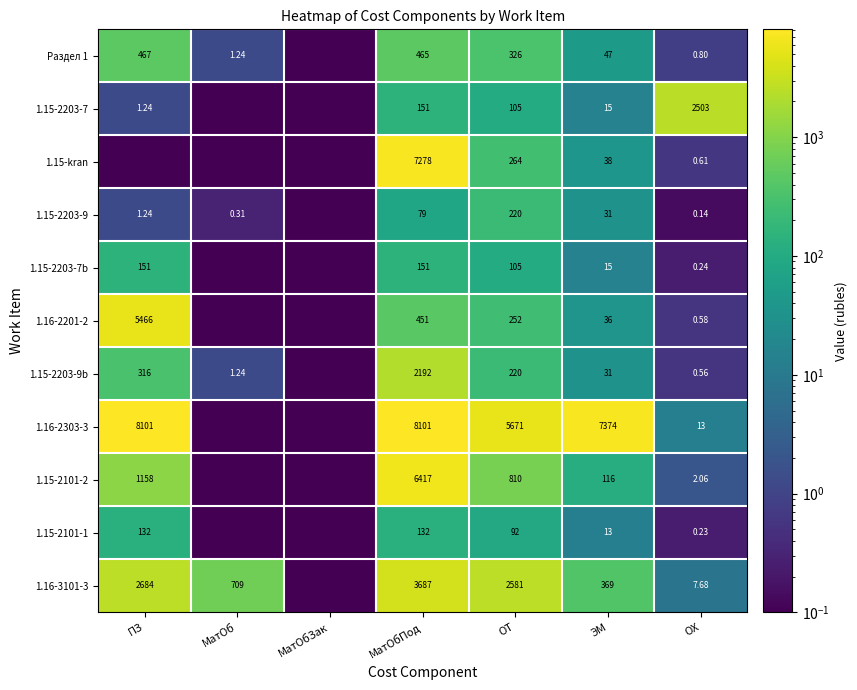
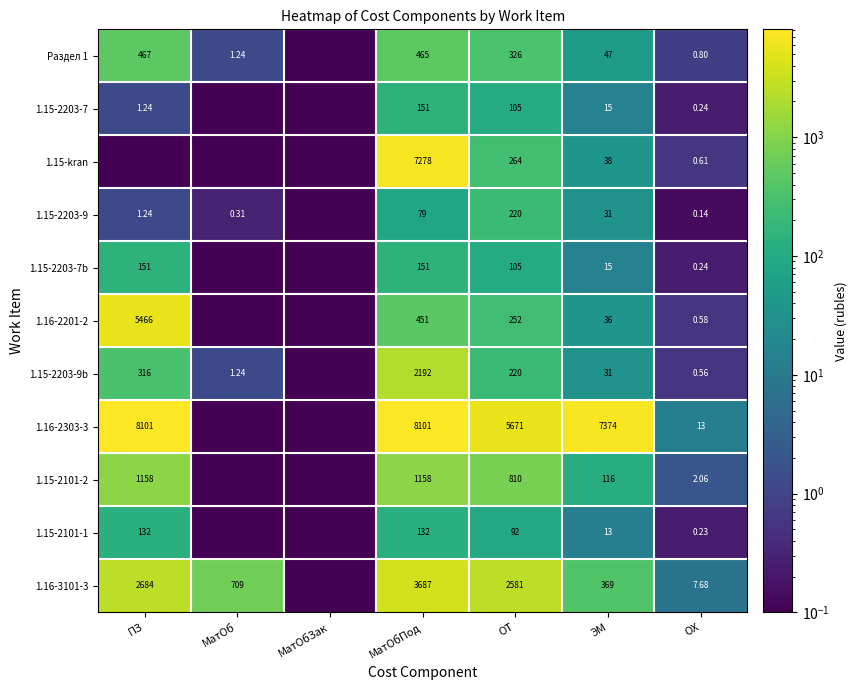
1.15-2203-7, ОХ: 2503 -> 0.24
1.15-2101-2, МатОбПод: 6417 -> 1158
